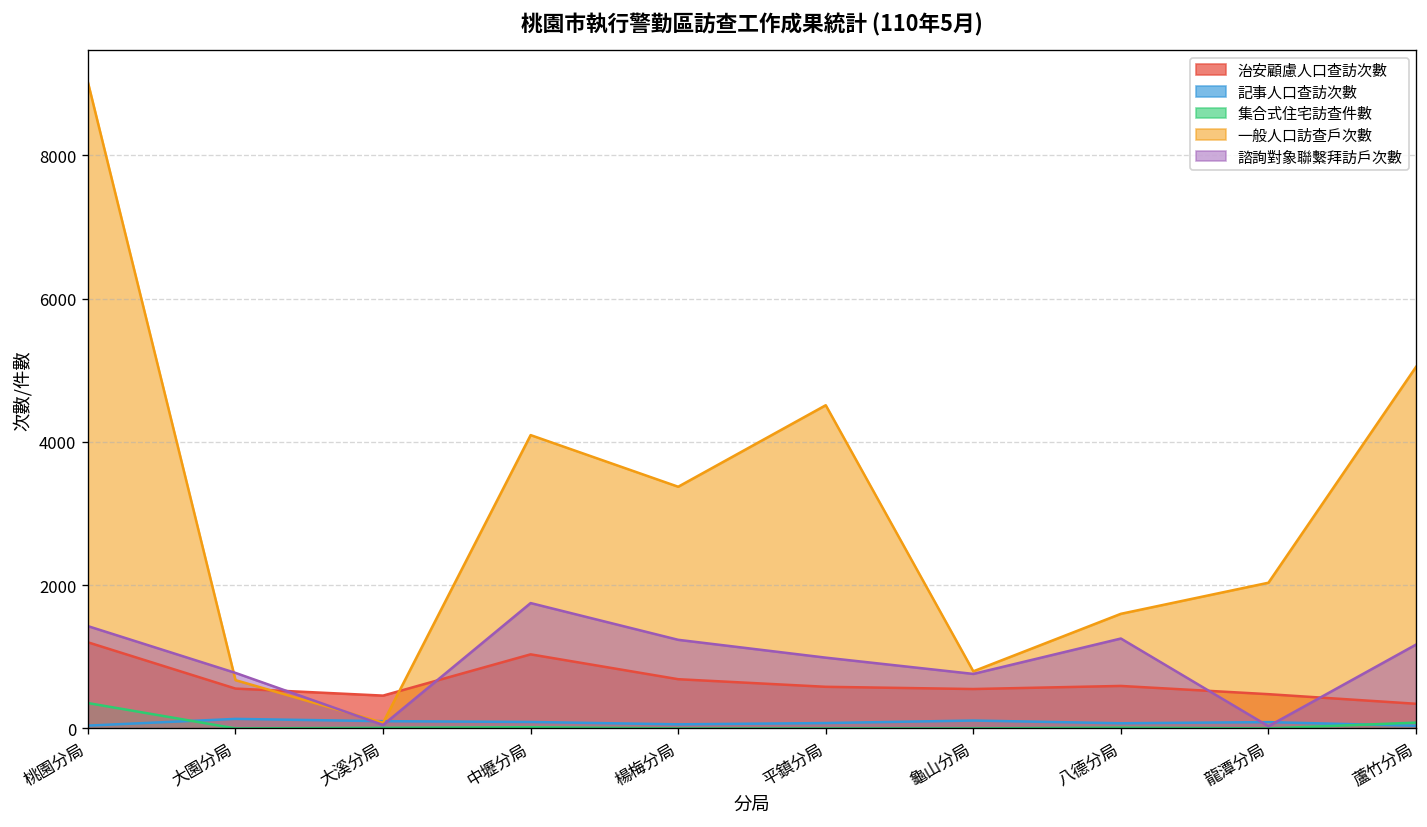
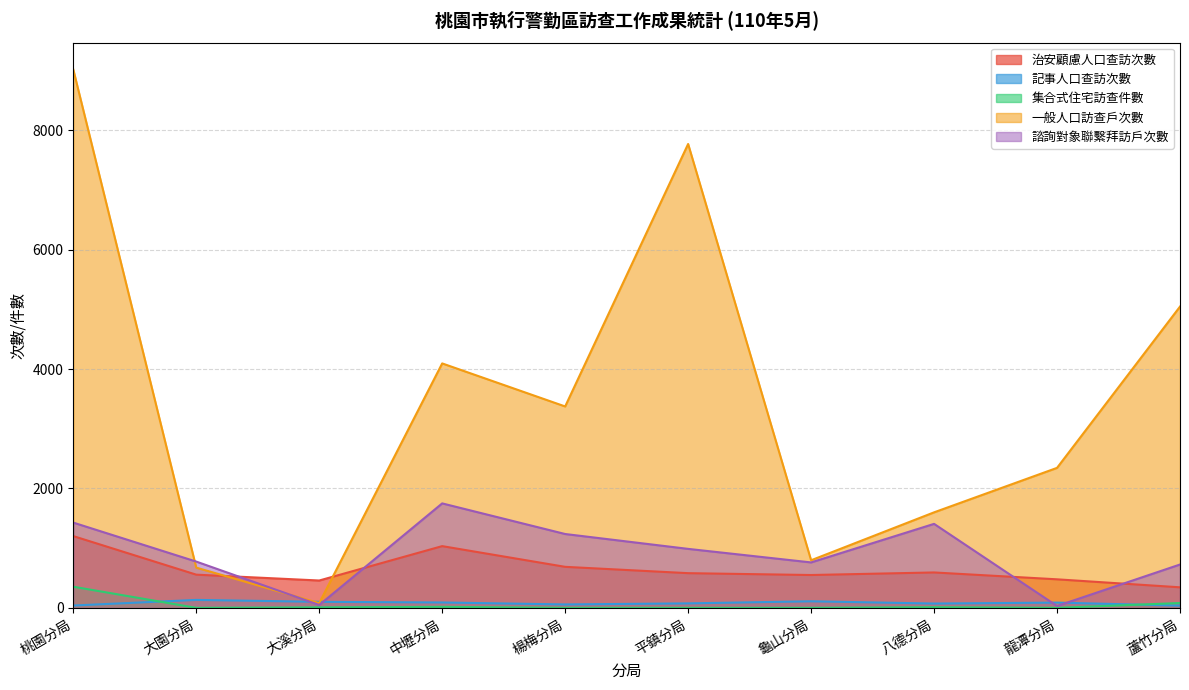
一般人口訪查戶次數, 平鎮分局: 4500 -> 7800
諮詢對象聯繫拜訪戶次數, 八德分局: 1300 -> 1400
一般人口訪查戶次數, 龍潭分局: 2000 -> 2300
諮詢對象聯繫拜訪戶次數, 蘆竹分局: 1200 -> 700
